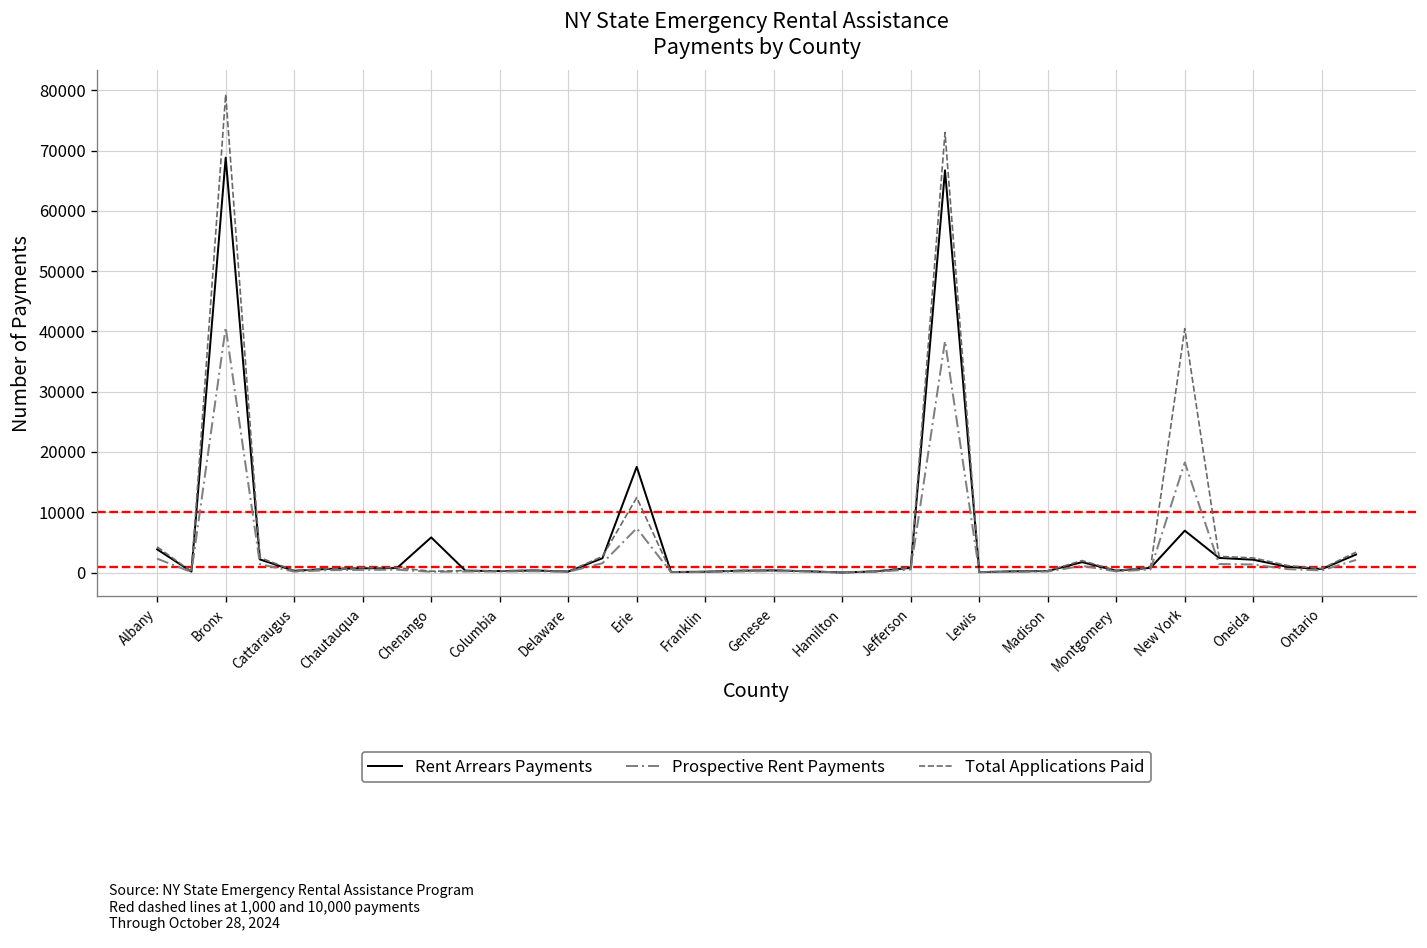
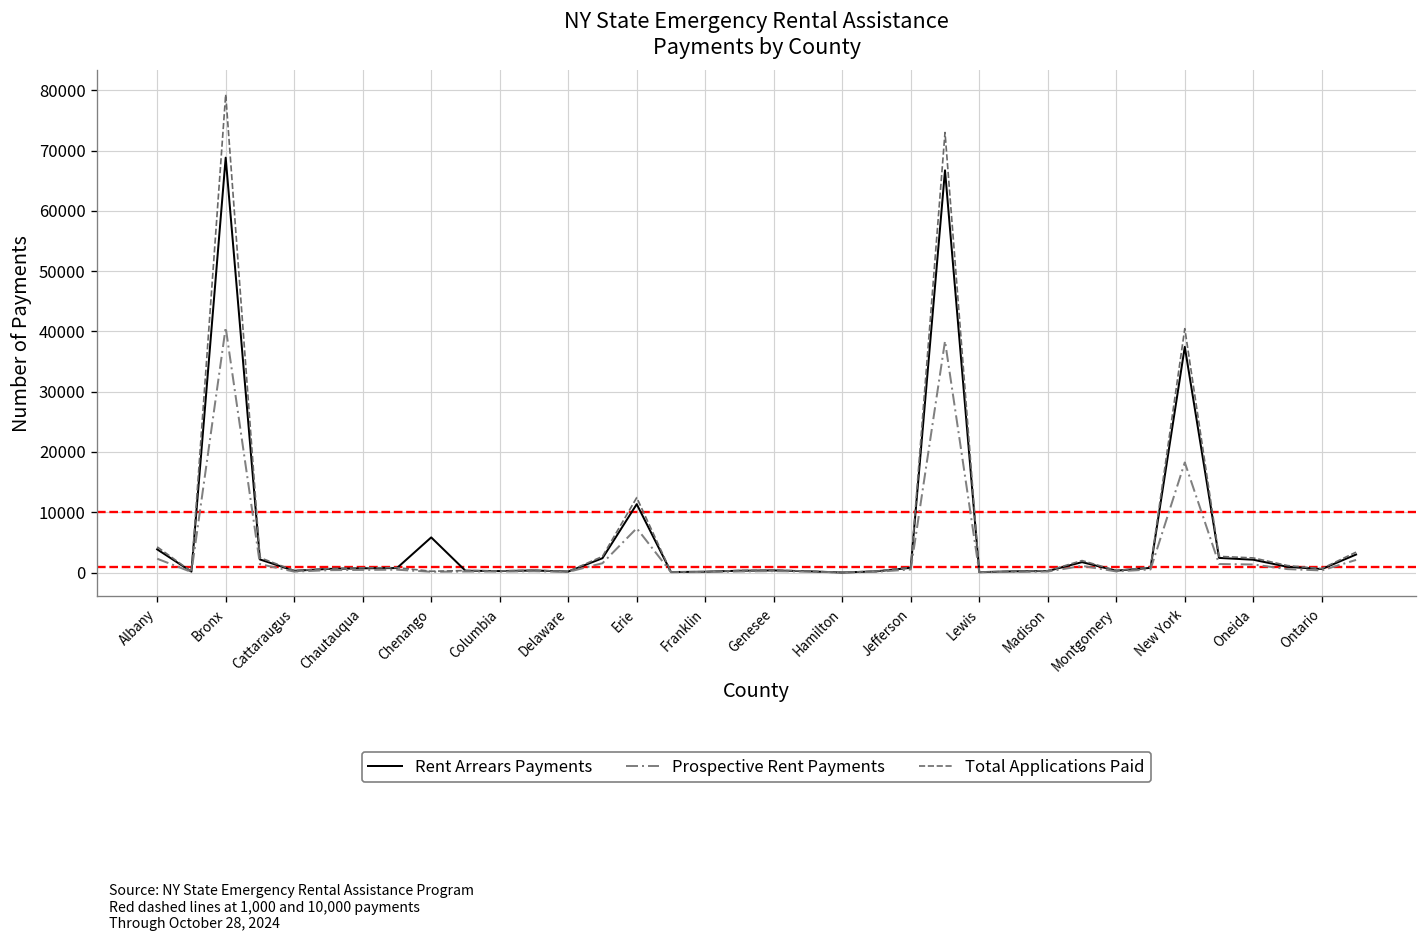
Rent Arrears Payments, Erie: 18000 -> 11000
Rent Arrears Payments, New York: 7000 -> 37000
